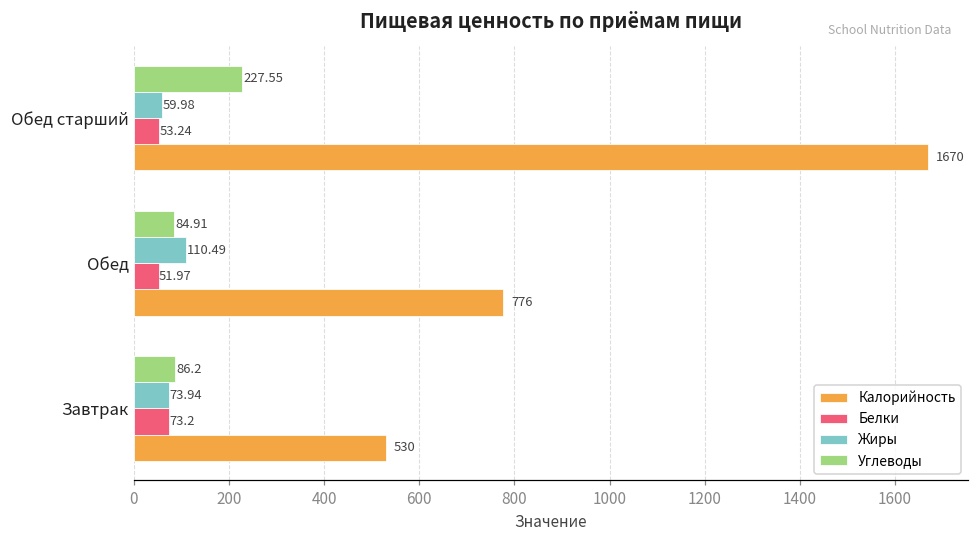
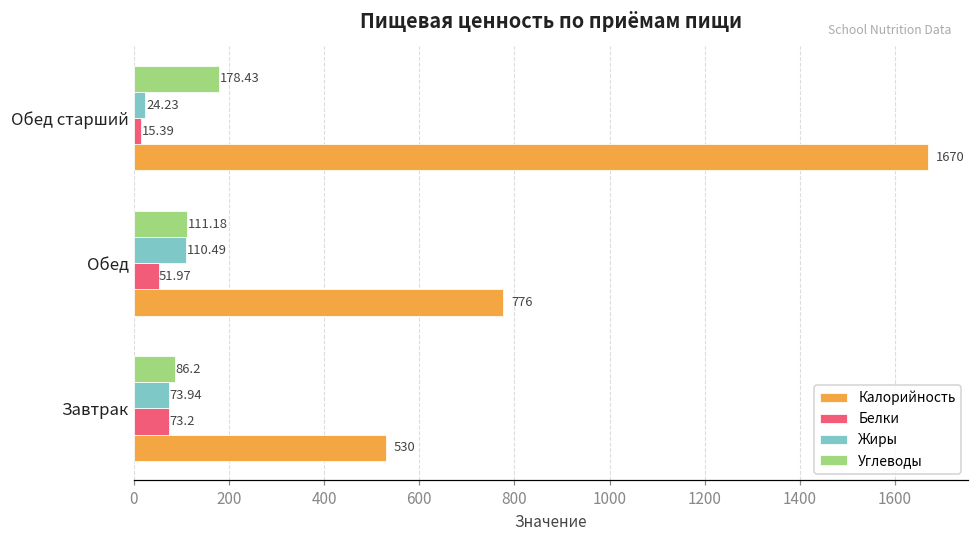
Углеводы, Обед старший: 227.55 -> 178.43
Жиры, Обед старший: 59.98 -> 24.23
Белки, Обед старший: 53.24 -> 15.39
Углеводы, Обед: 84.91 -> 111.18
